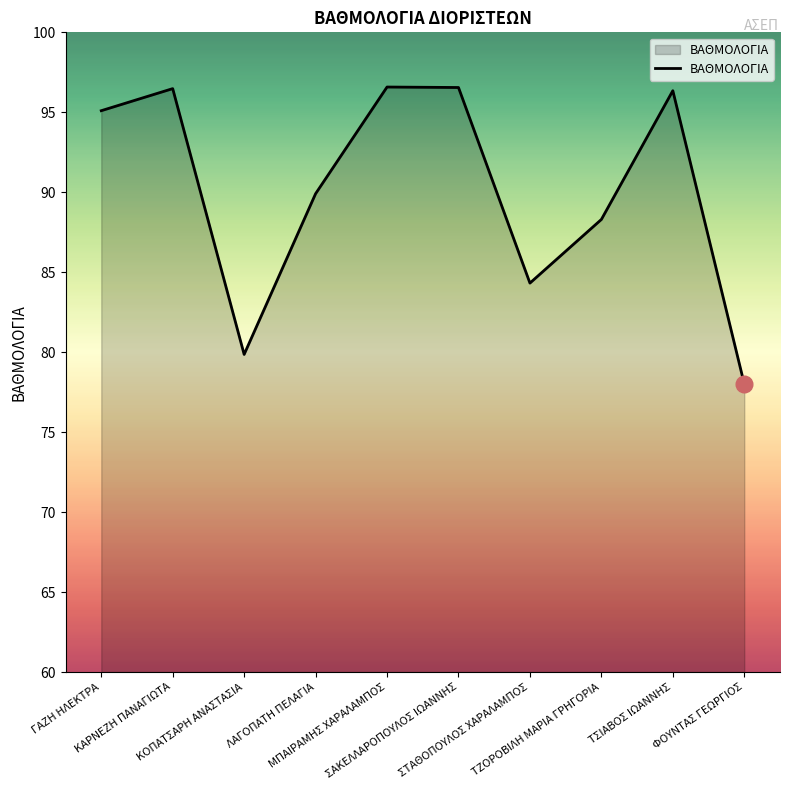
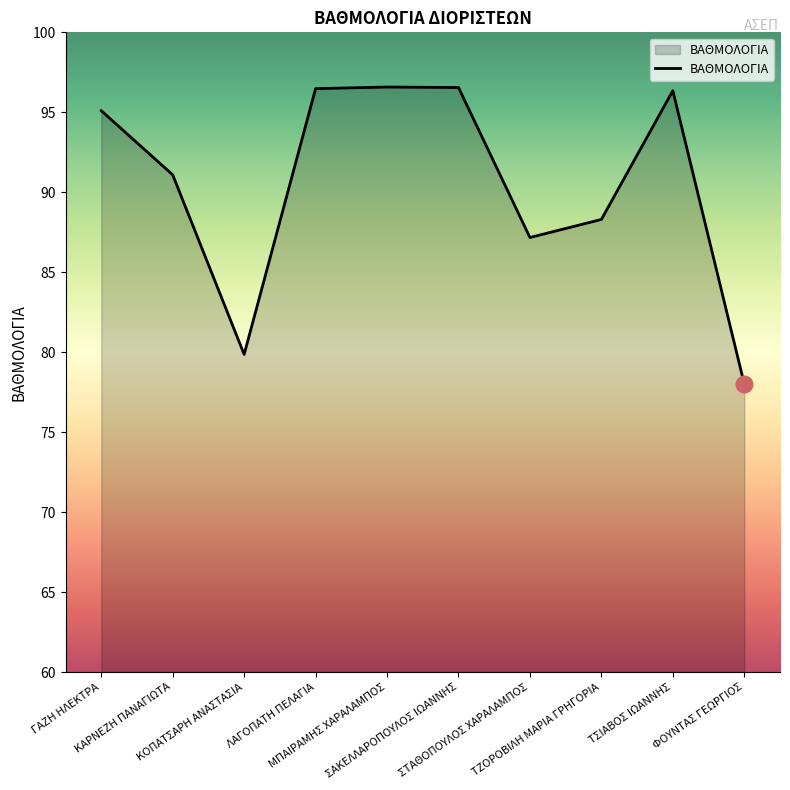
ΒΑΘΜΟΛΟΓΙΑ, ΚΑΡΝΕΖΗ ΠΑΝΑΓΙΩΤΑ: 96.5 -> 91.1
ΒΑΘΜΟΛΟΓΙΑ, ΛΑΓΟΠΑΤΗ ΠΕΛΑΓΙΑ: 89.9 -> 96.5
ΒΑΘΜΟΛΟΓΙΑ, ΣΤΑΘΟΠΟΥΛΟΣ ΧΑΡΑΛΑΜΠΟΣ: 84.3 -> 87.2
